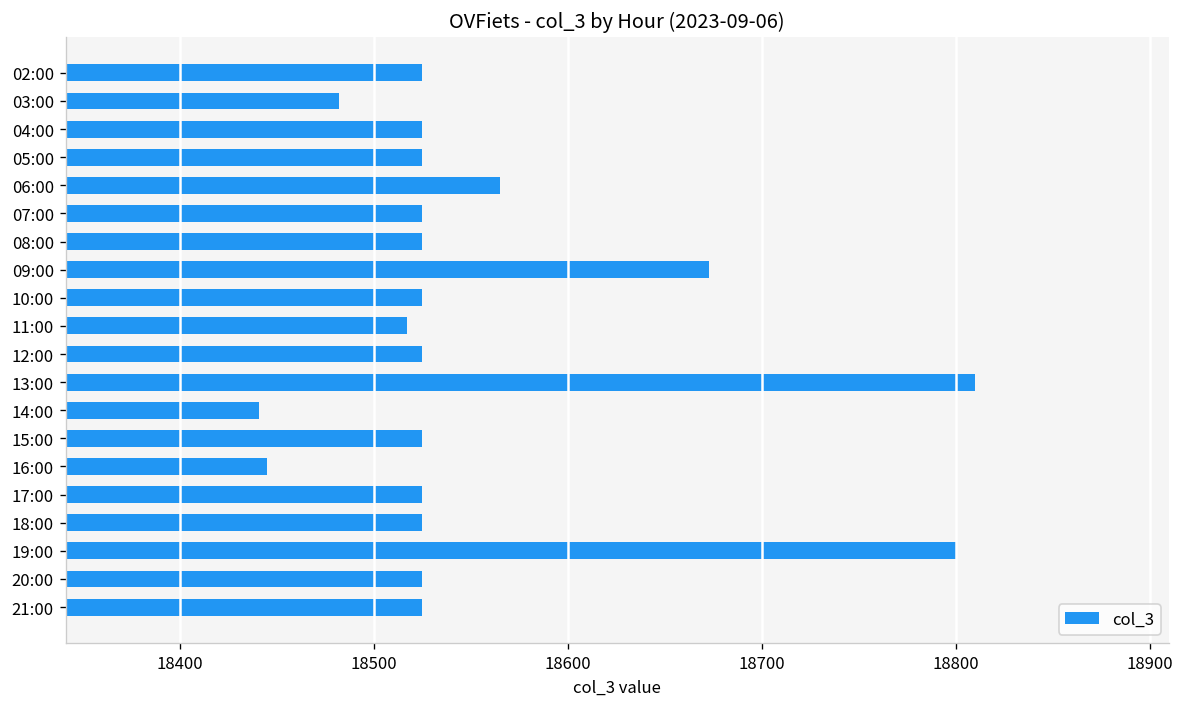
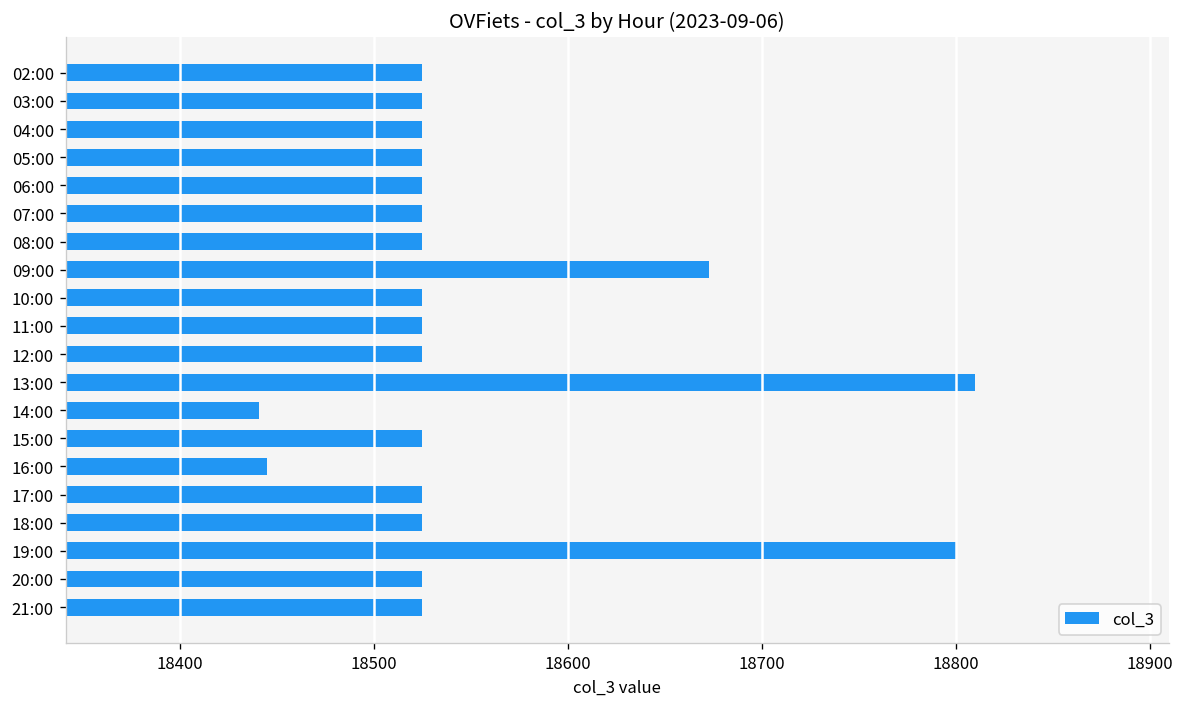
03:00: 18482 -> 18525
06:00: 18565 -> 18525
11:00: 18517 -> 18525
